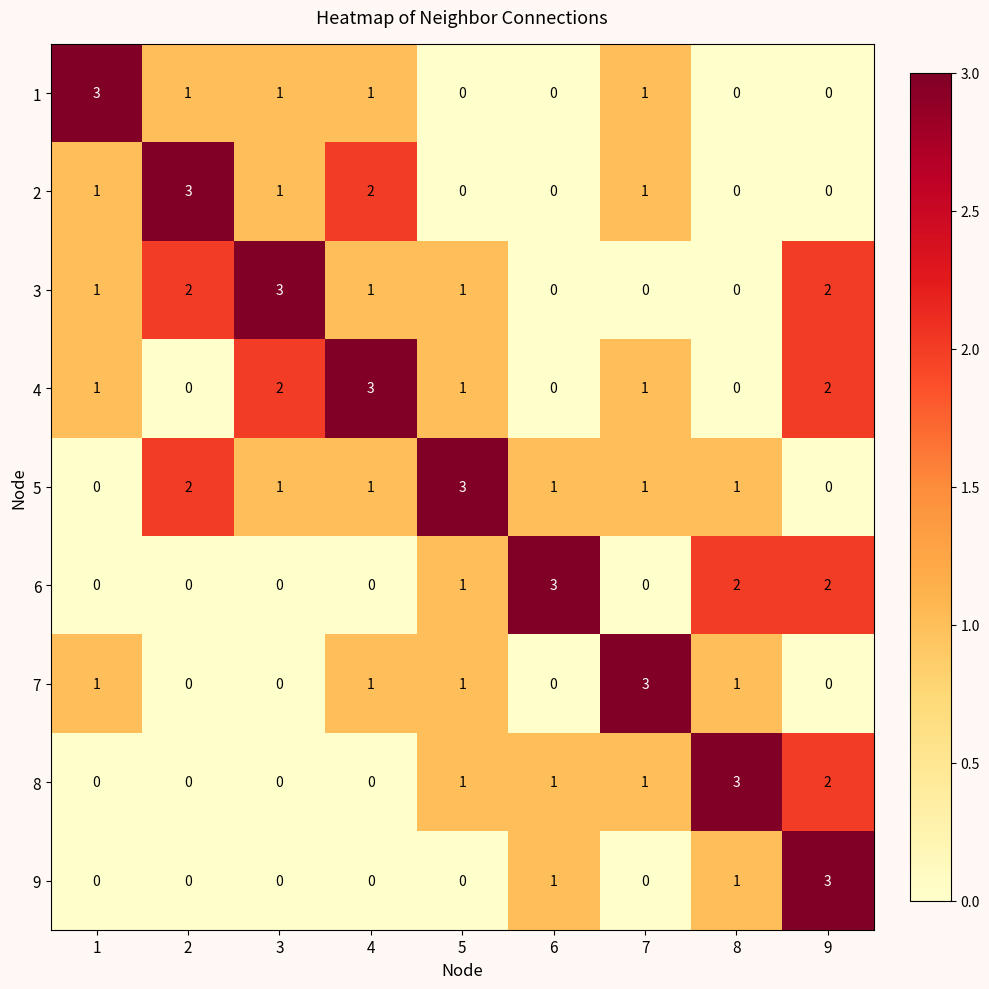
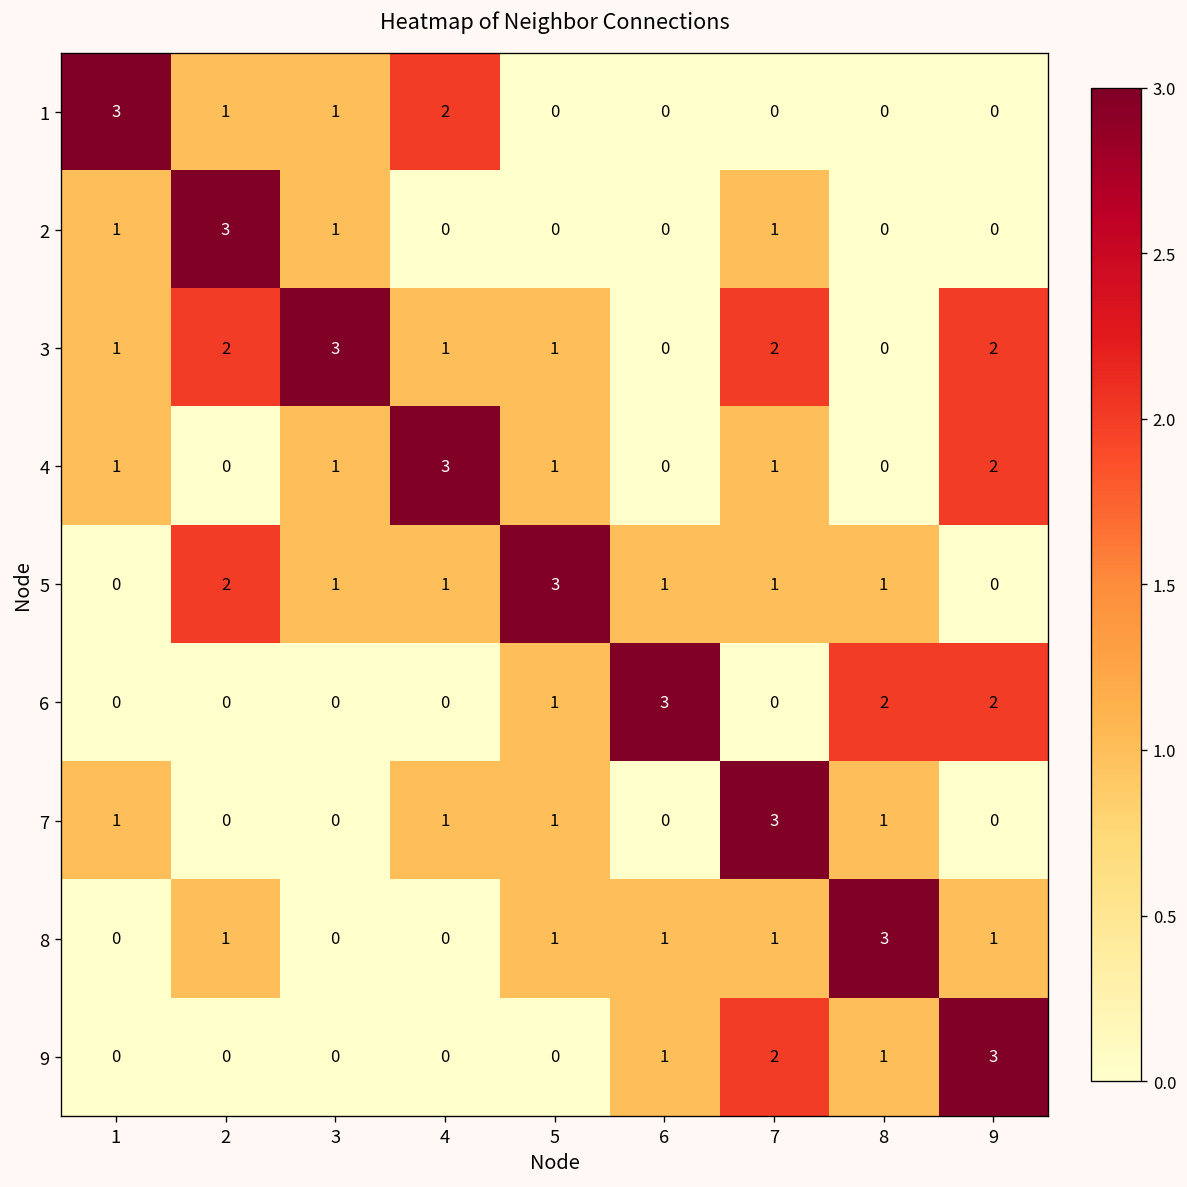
1, 4: 1 -> 2
1, 7: 1 -> 0
2, 4: 2 -> 0
3, 7: 0 -> 2
4, 3: 2 -> 1
8, 2: 0 -> 1
8, 9: 2 -> 1
9, 7: 0 -> 2
